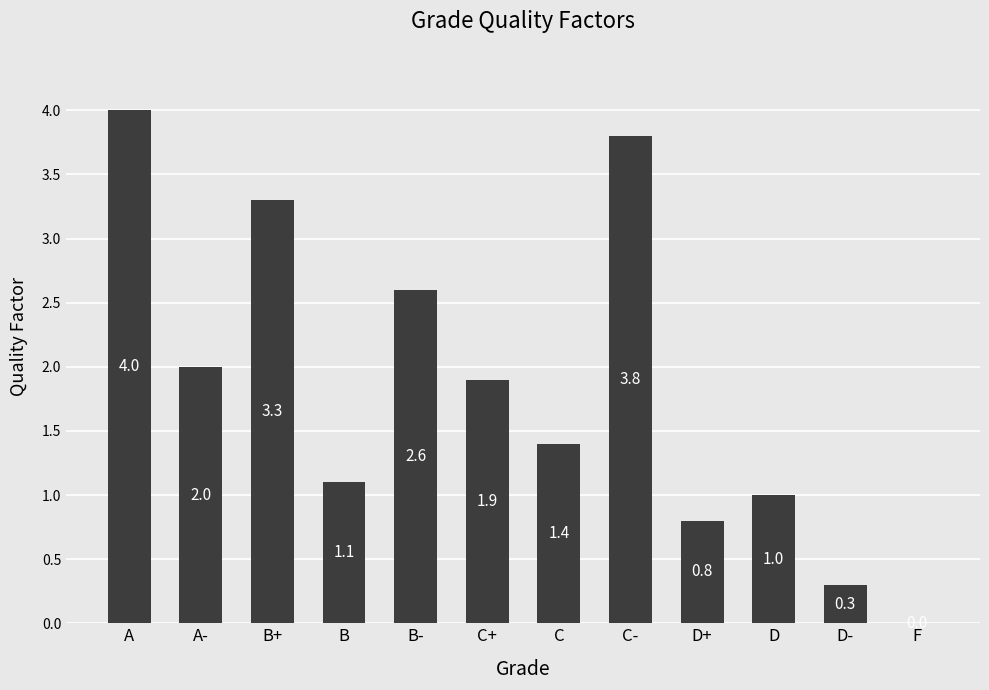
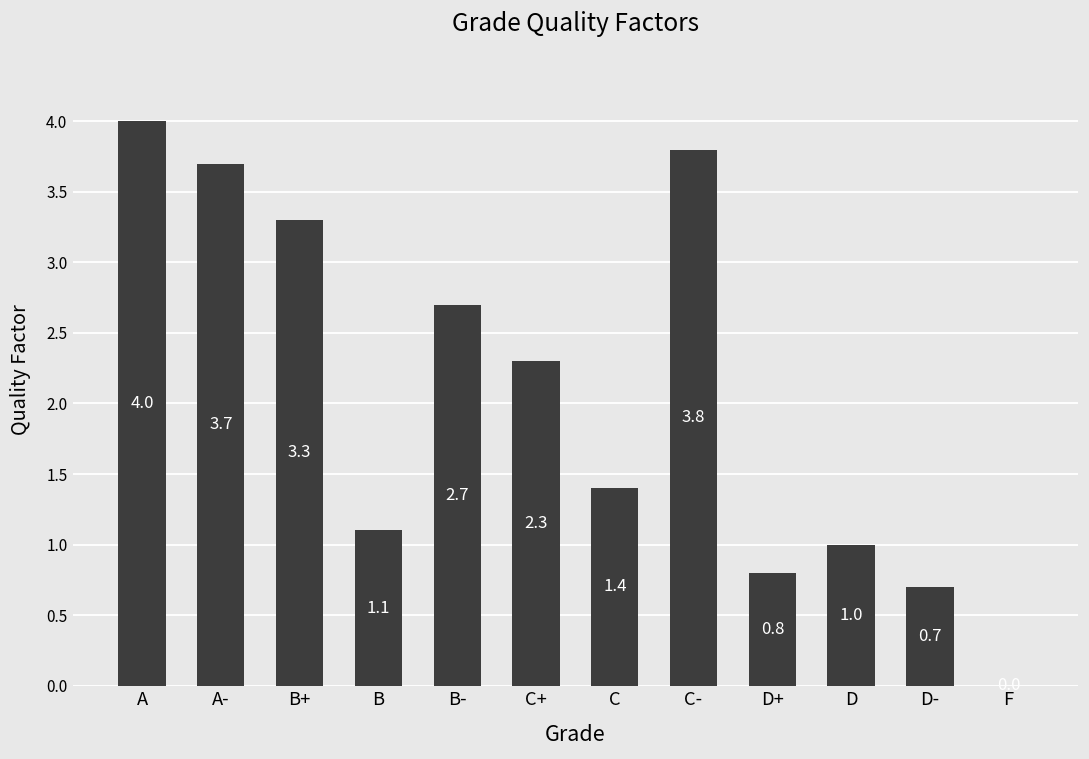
A-: 2.0 -> 3.7
B-: 2.6 -> 2.7
C+: 1.9 -> 2.3
D-: 0.3 -> 0.7
